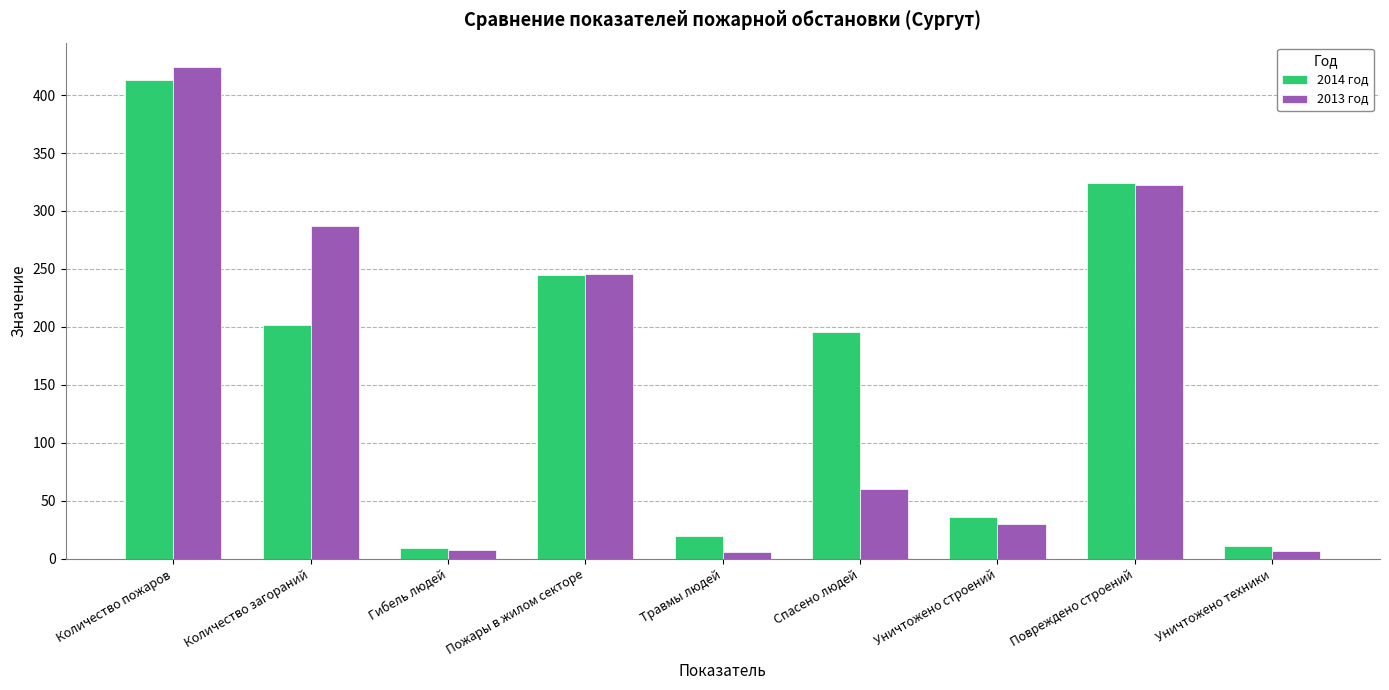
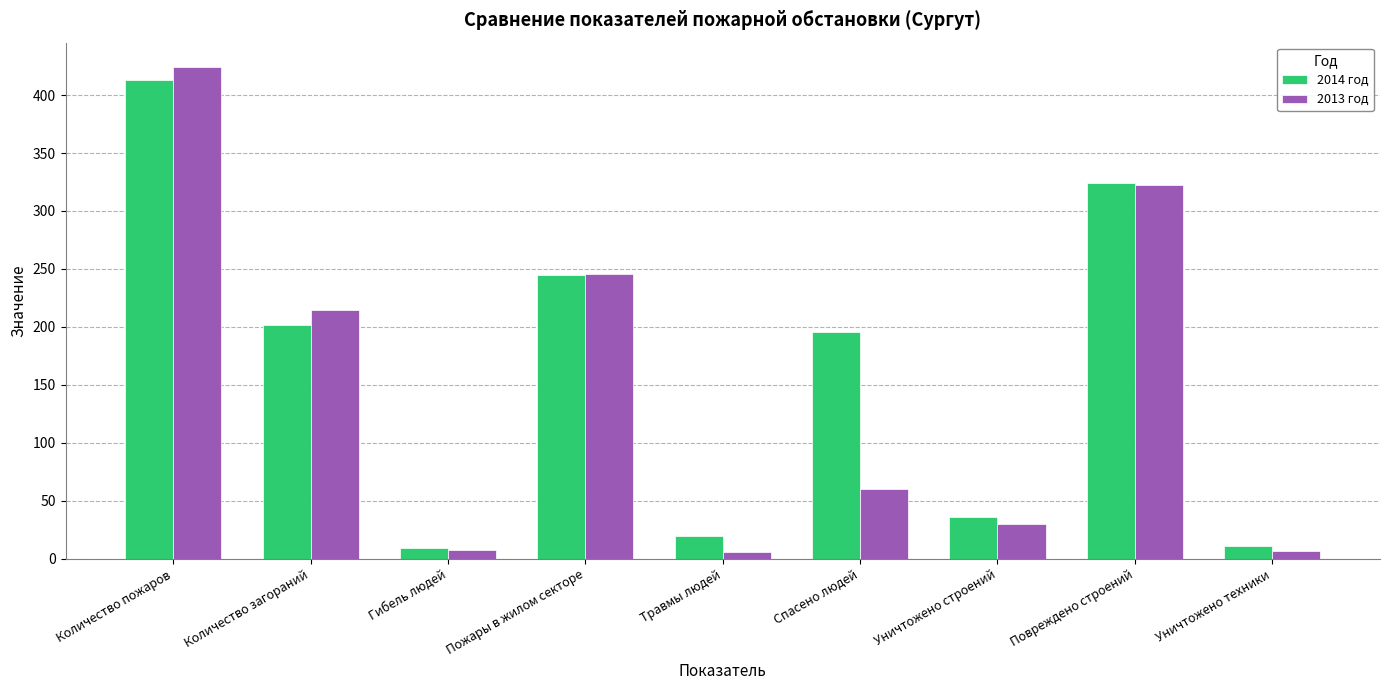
2013 год, Количество загораний: 287 -> 215
